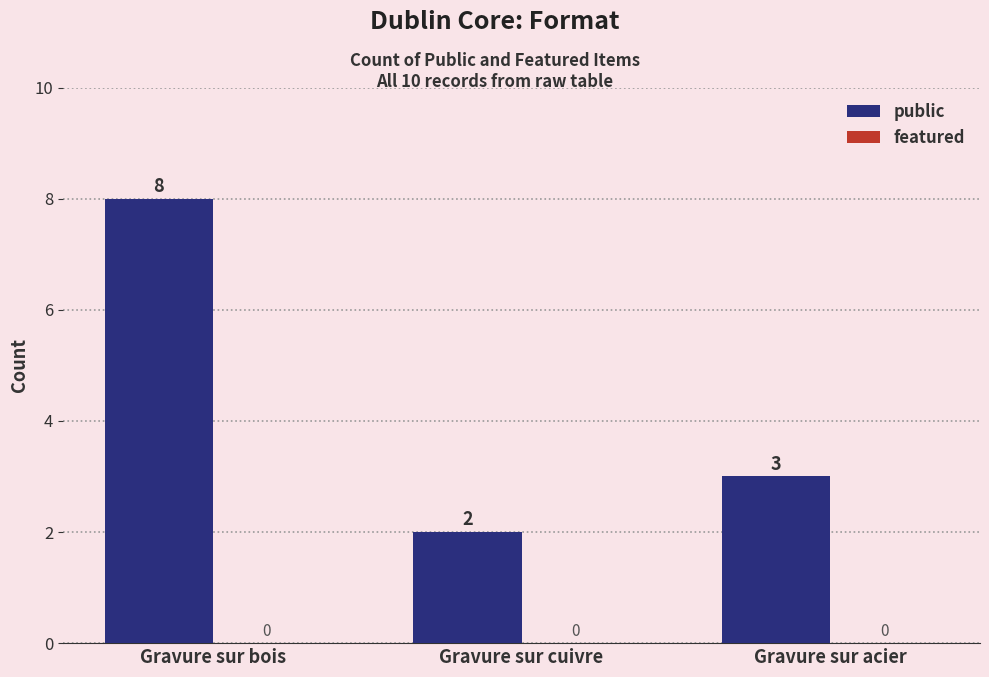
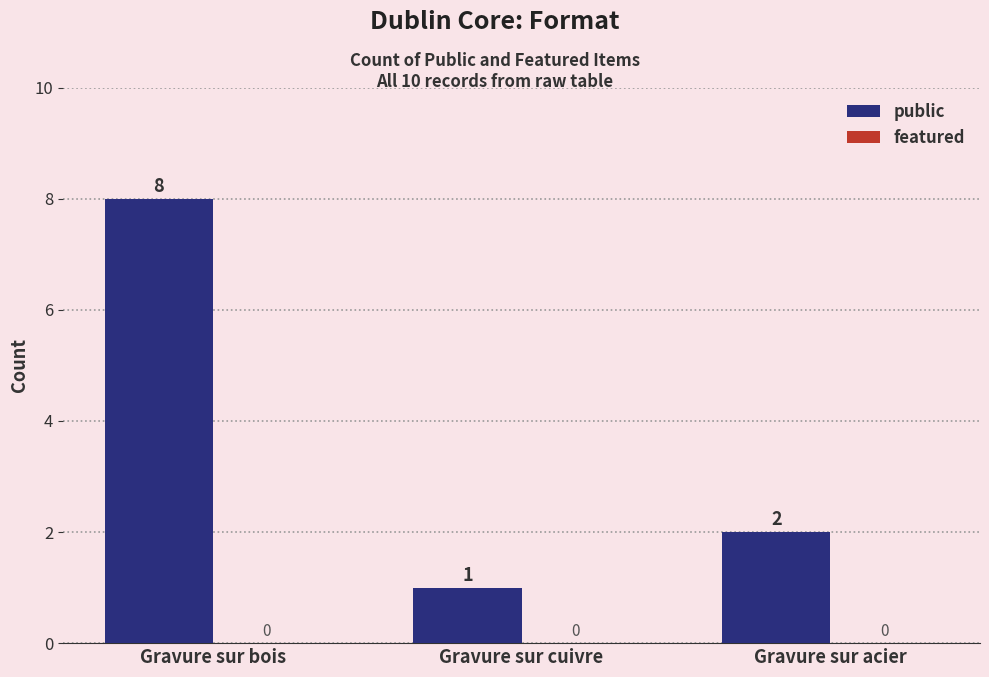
public, Gravure sur cuivre: 2 -> 1
public, Gravure sur acier: 3 -> 2
